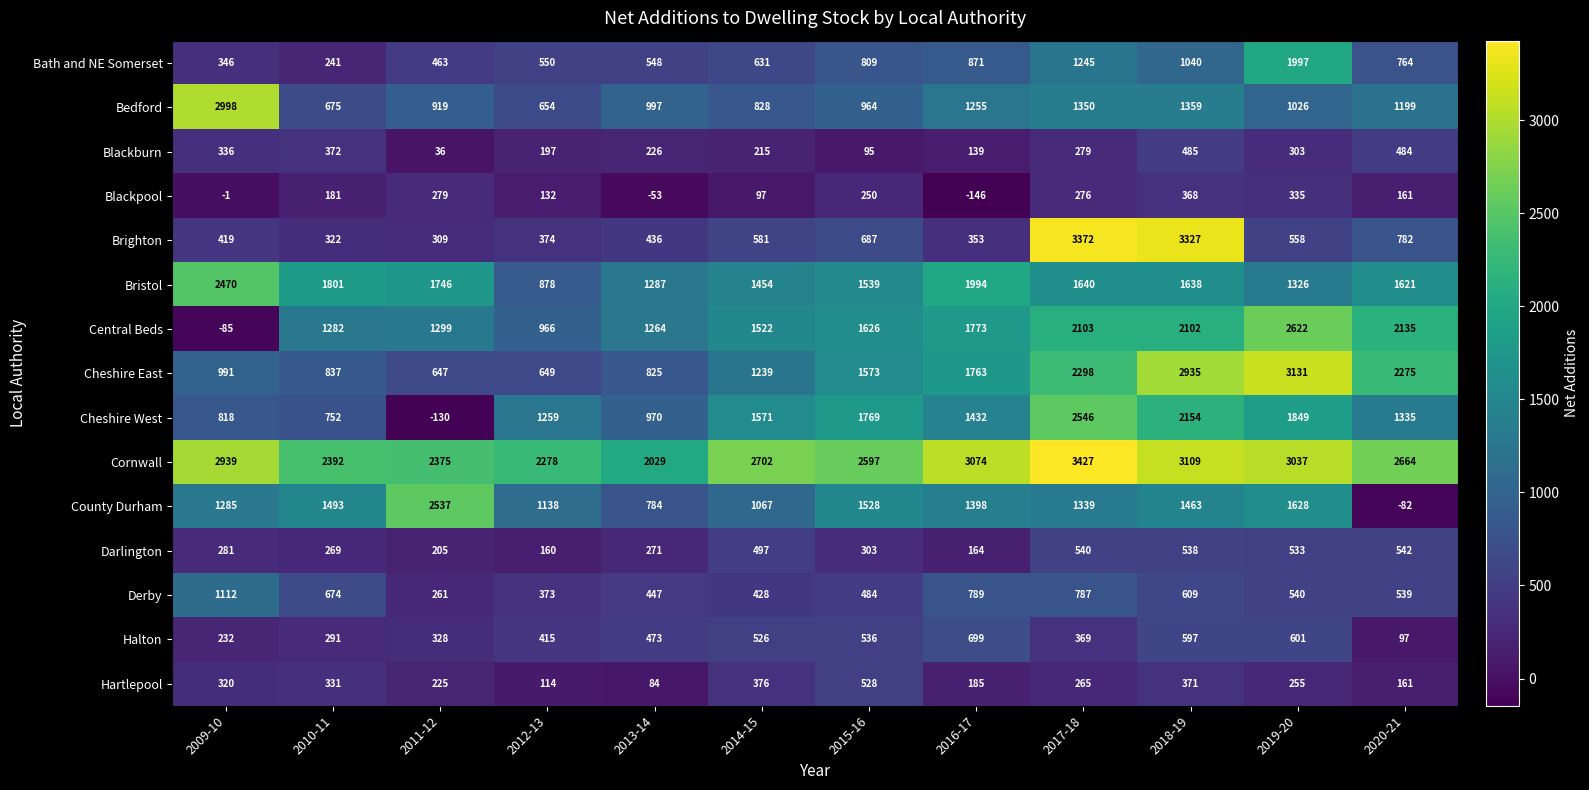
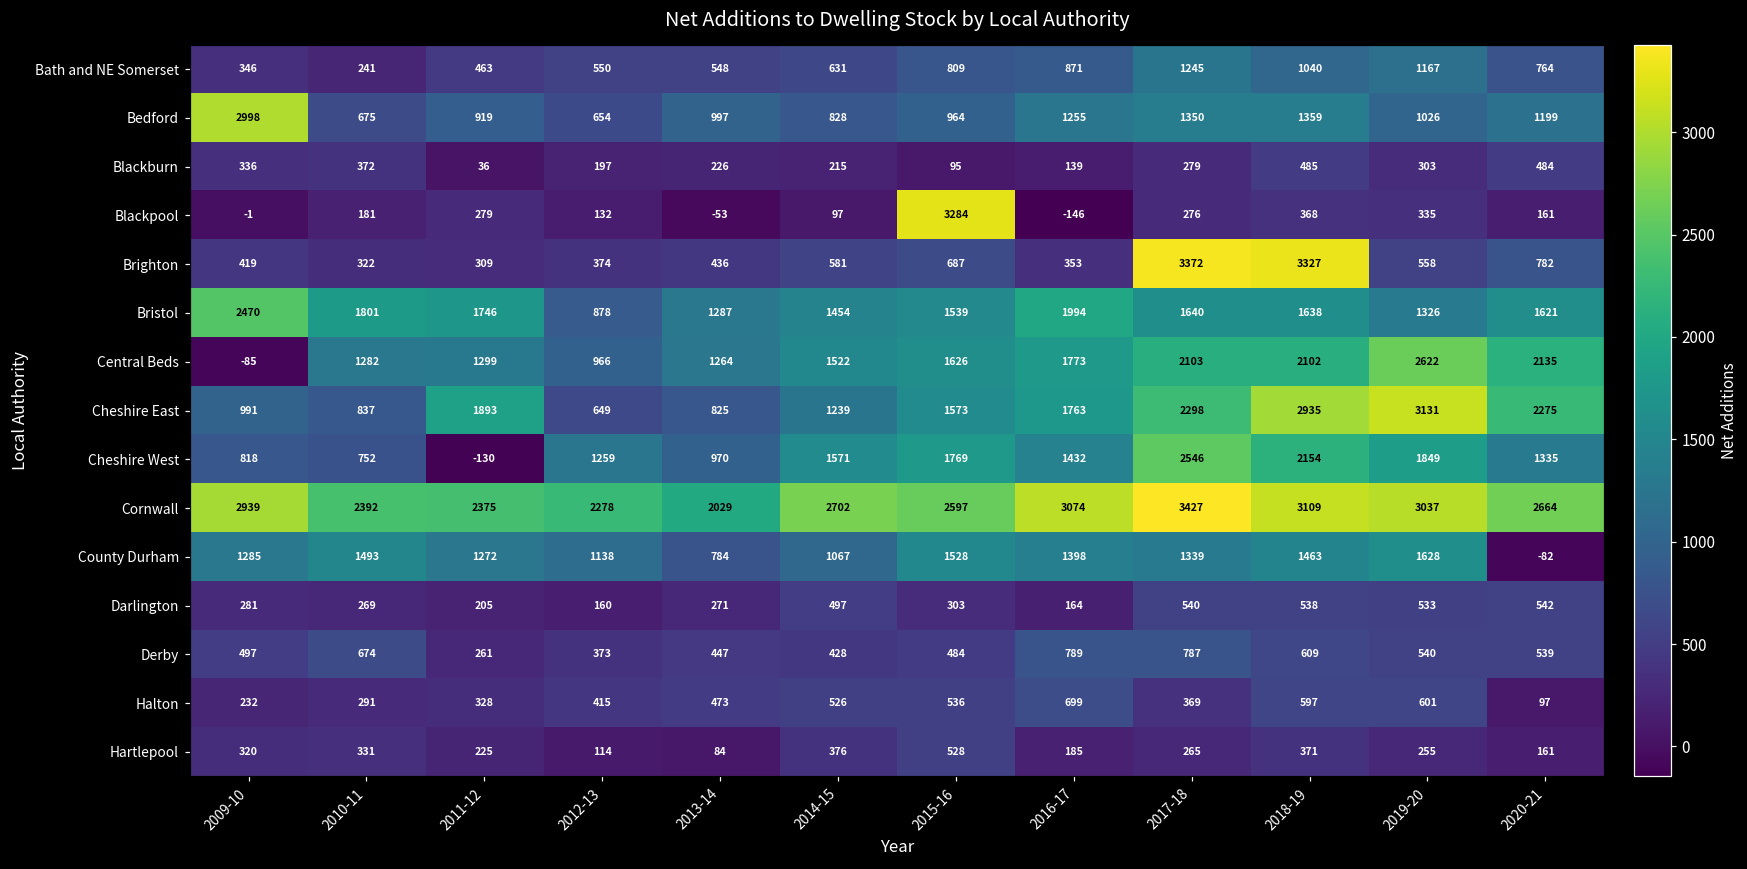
Bath and NE Somerset, 2019-20: 1997 -> 1167
Blackpool, 2015-16: 250 -> 3284
Cheshire East, 2011-12: 647 -> 1893
County Durham, 2011-12: 2537 -> 1272
Derby, 2009-10: 1112 -> 497
